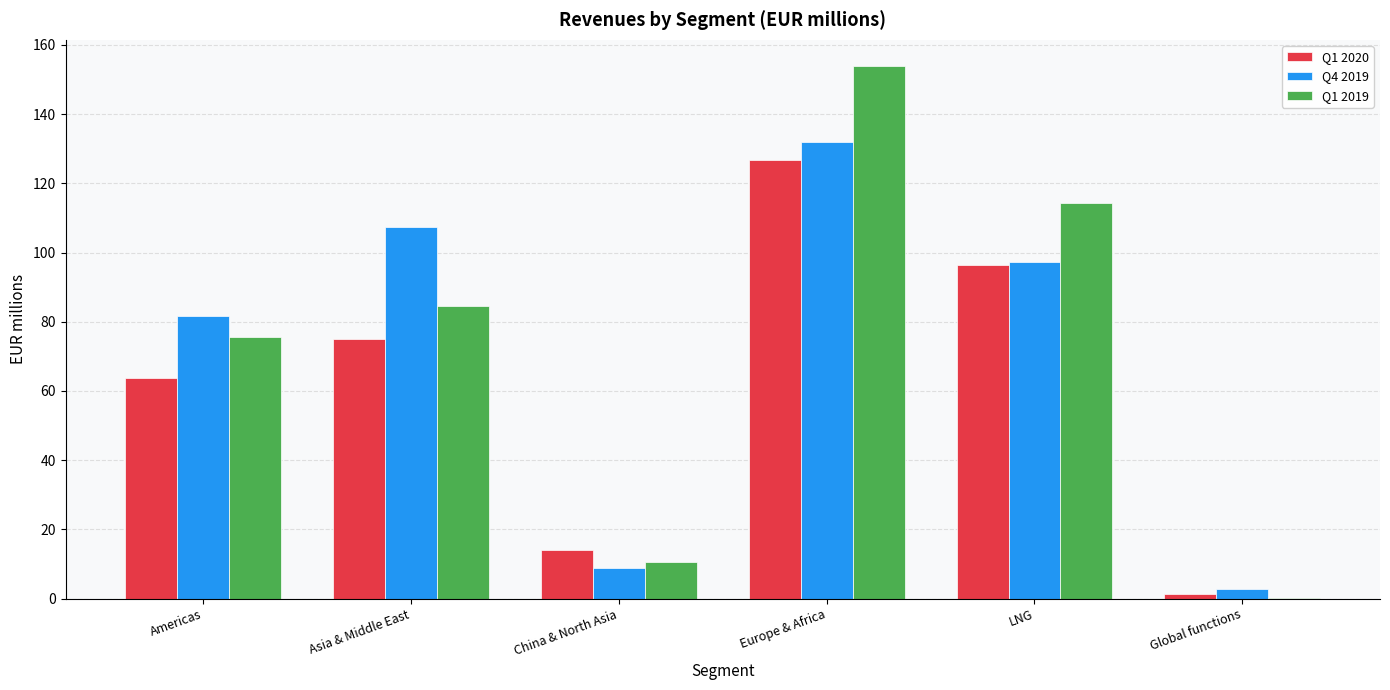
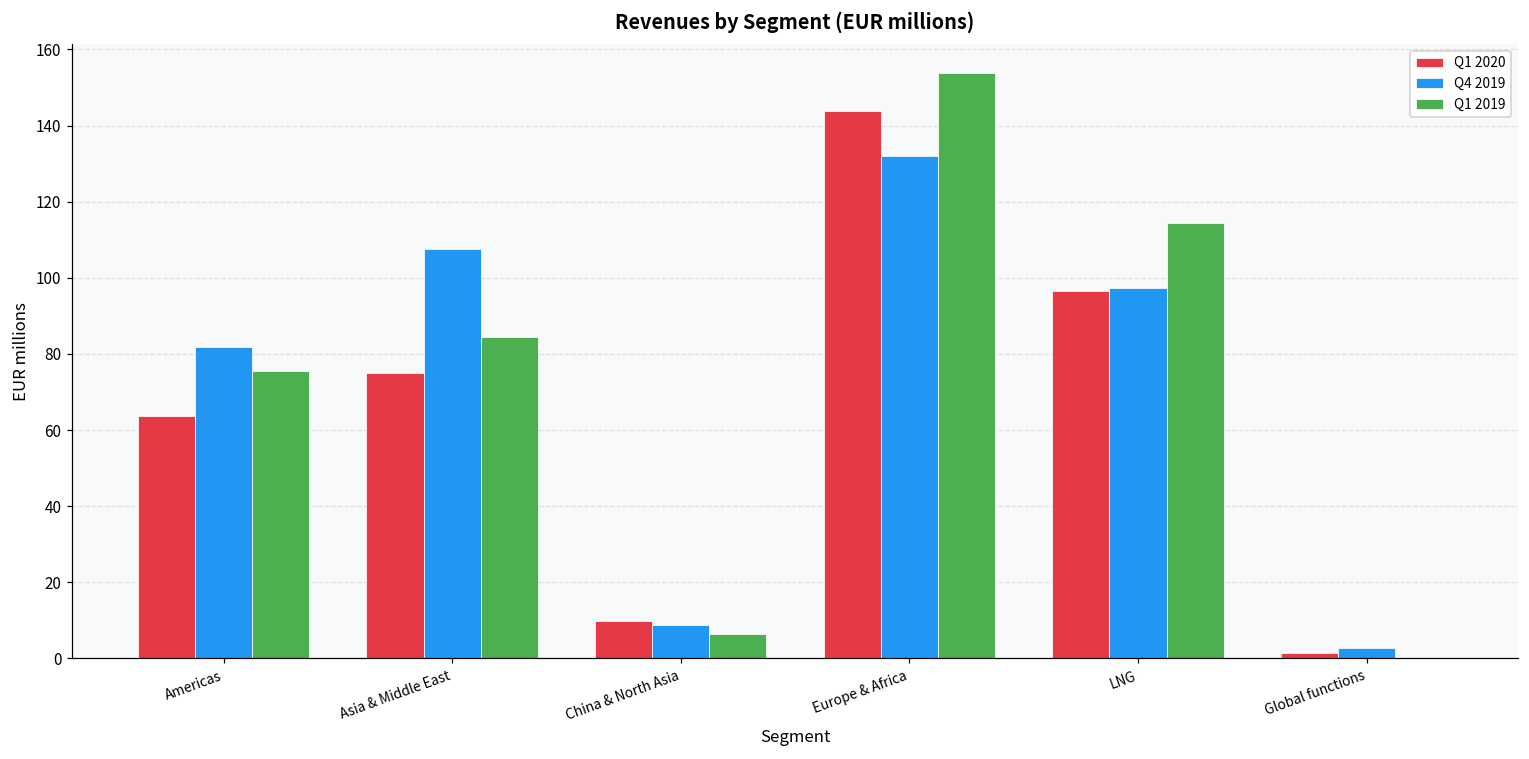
Q1 2020, China & North Asia: 14 -> 10
Q1 2019, China & North Asia: 11 -> 7
Q1 2020, Europe & Africa: 127 -> 144
